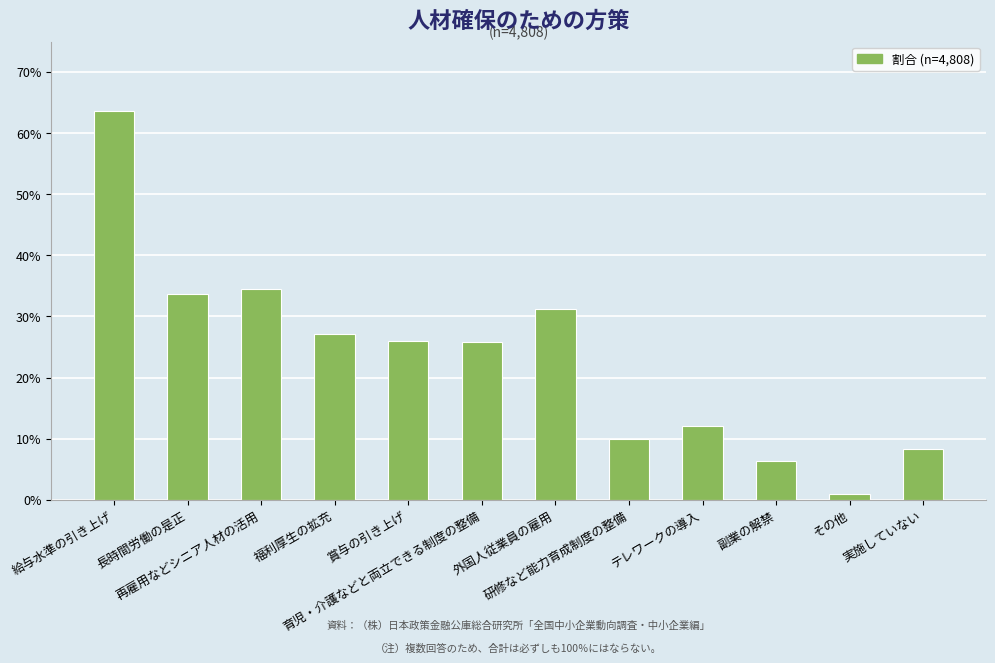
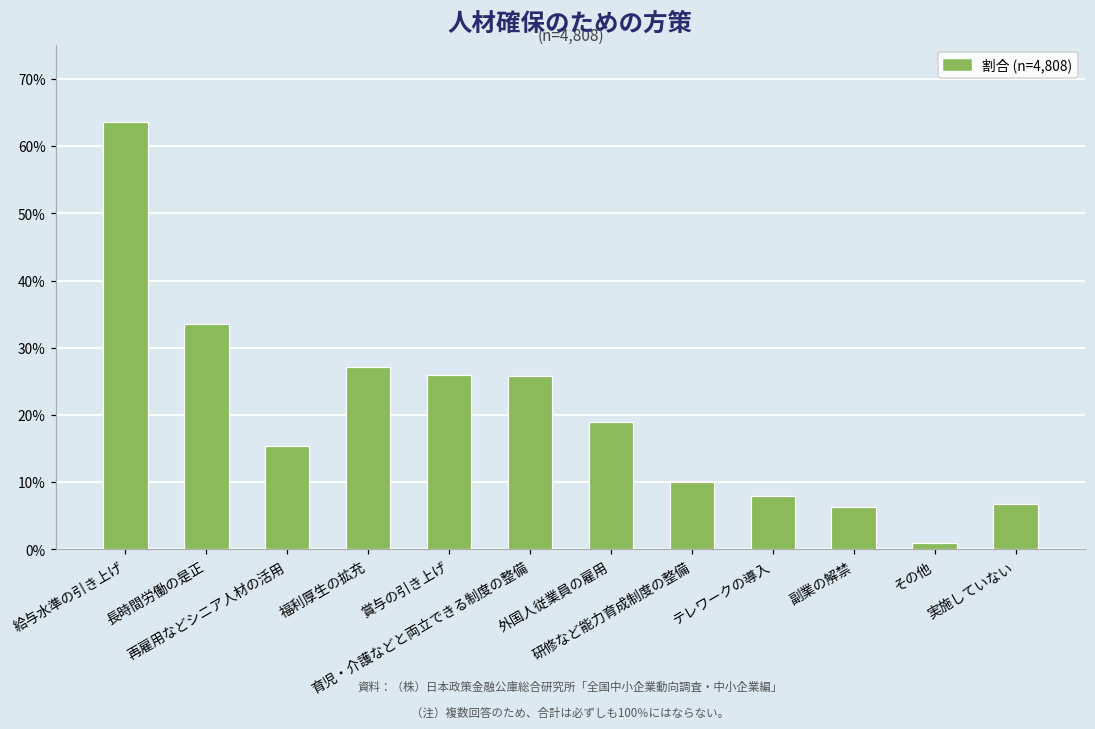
再雇用などシニア人材の活用: 35% -> 15%
外国人従業員の雇用: 31% -> 19%
テレワークの導入: 12% -> 8%
実施していない: 8% -> 7%
